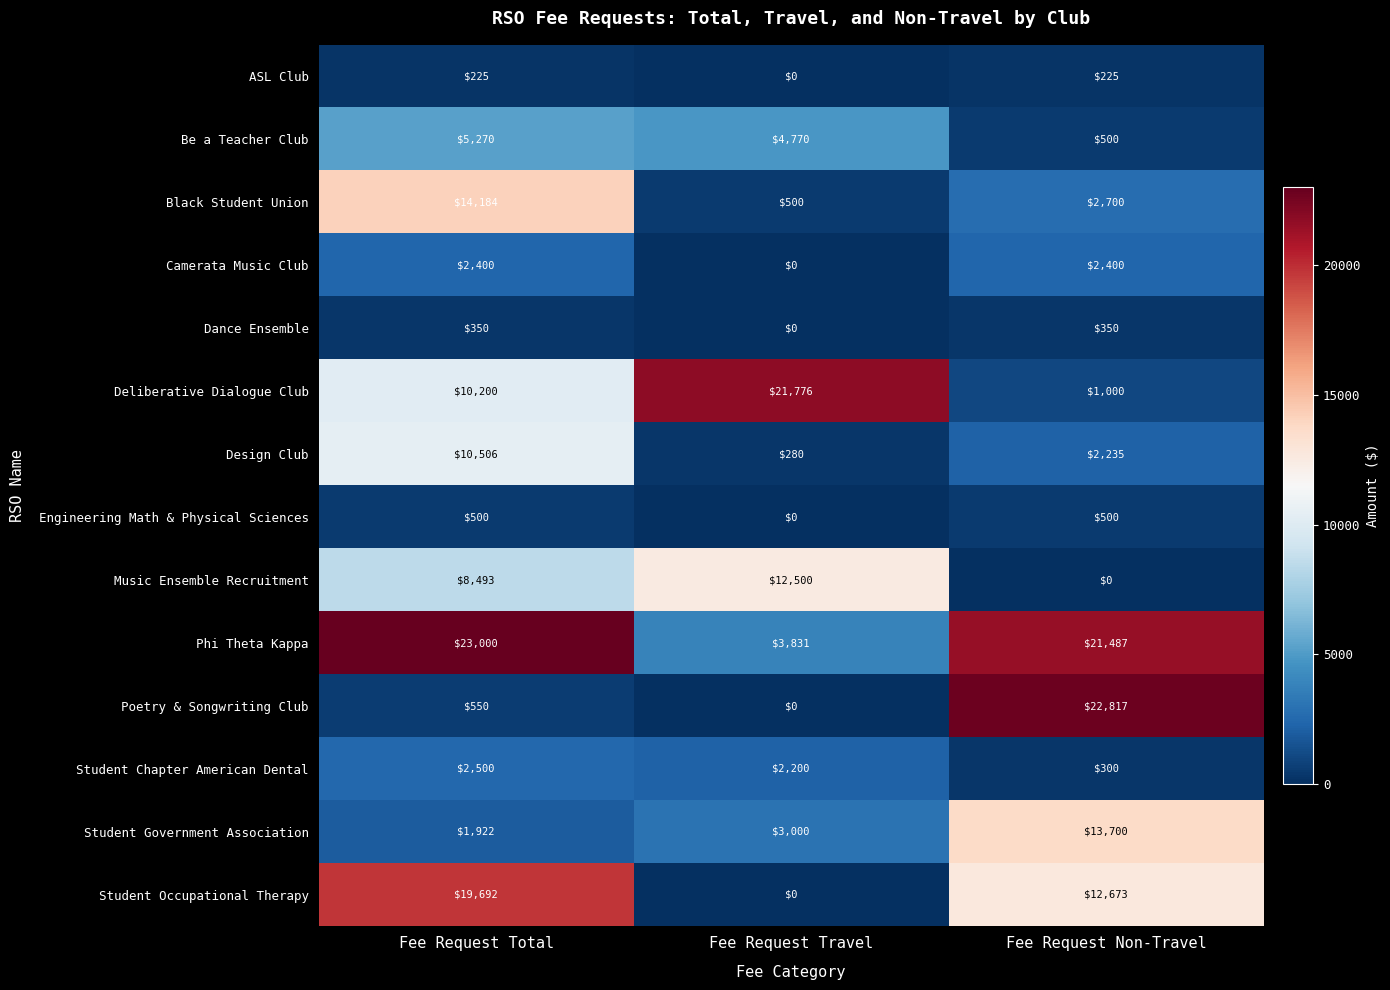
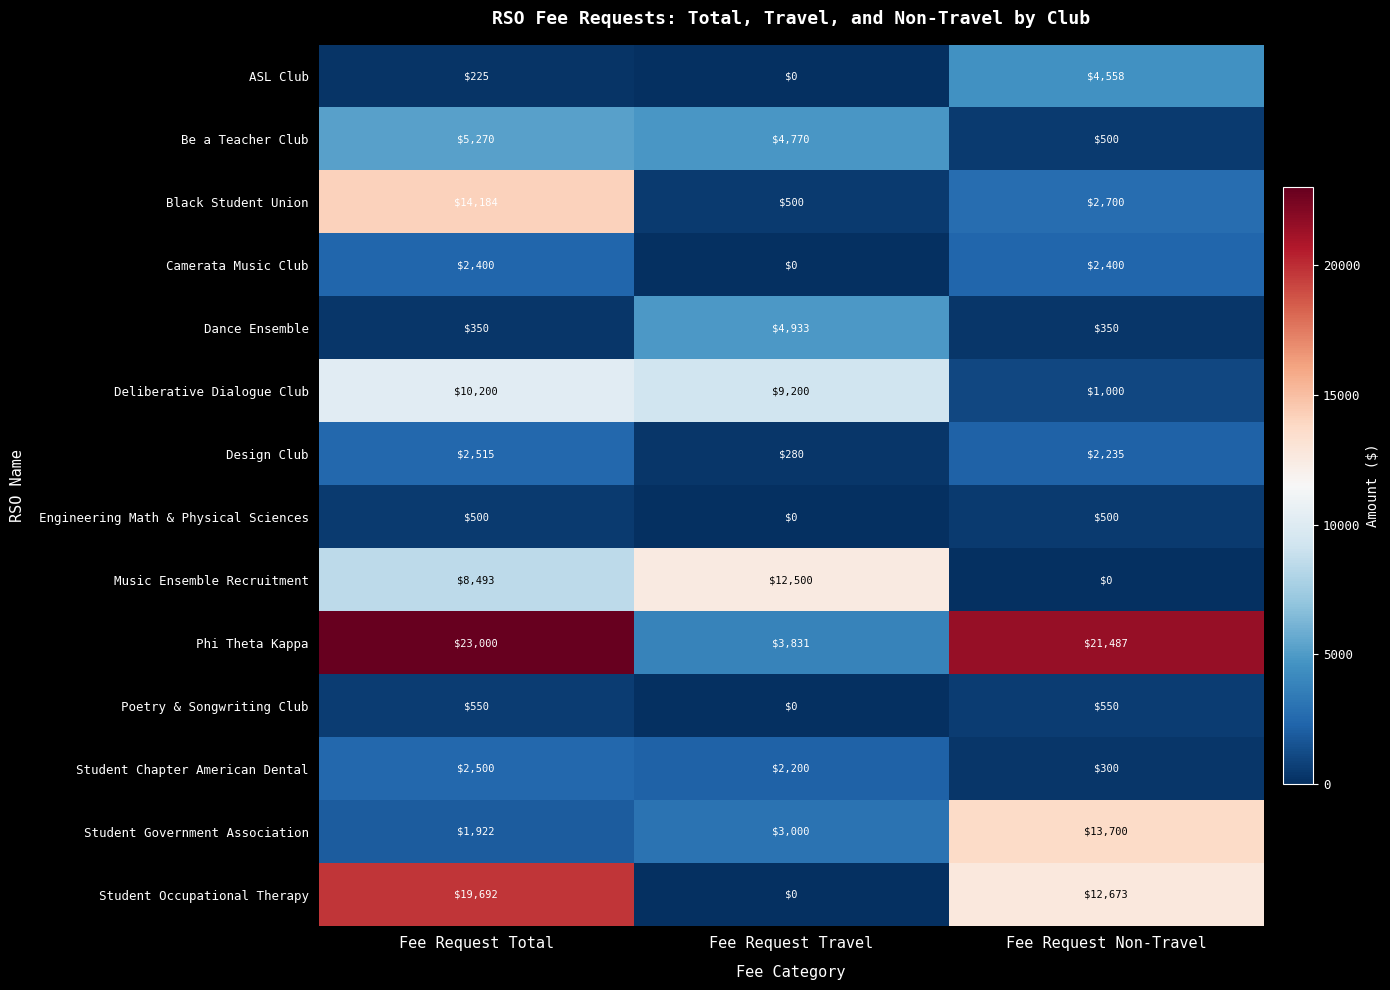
ASL Club, Fee Request Non-Travel: $225 -> $4,558
Dance Ensemble, Fee Request Travel: $0 -> $4,933
Deliberative Dialogue Club, Fee Request Travel: $21,776 -> $9,200
Design Club, Fee Request Total: $10,506 -> $2,515
Poetry & Songwriting Club, Fee Request Non-Travel: $22,817 -> $550
